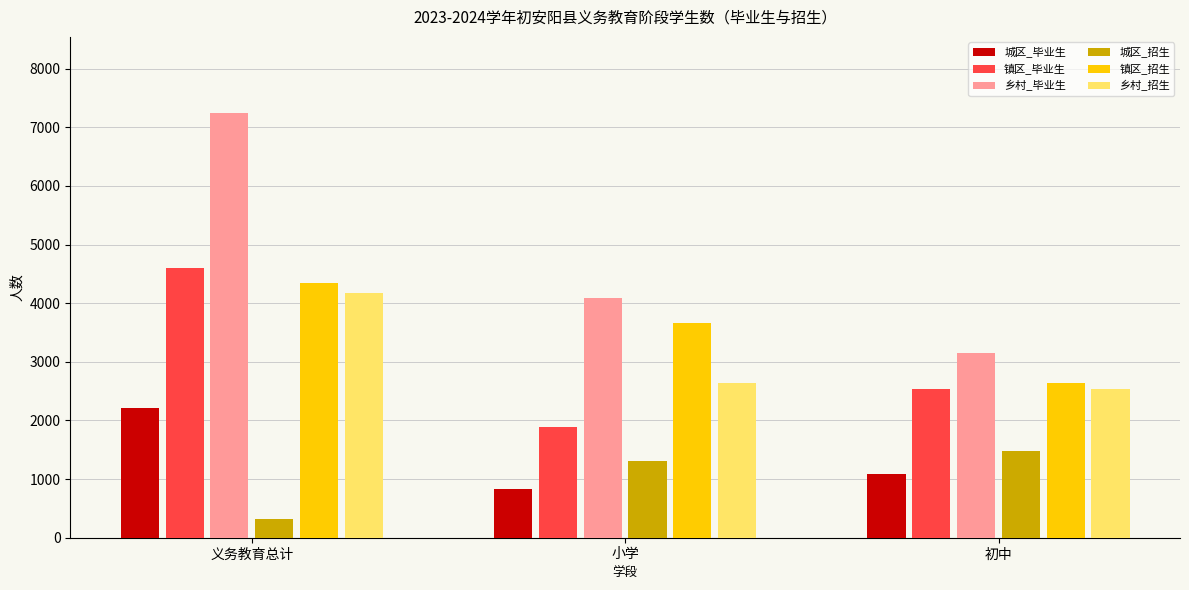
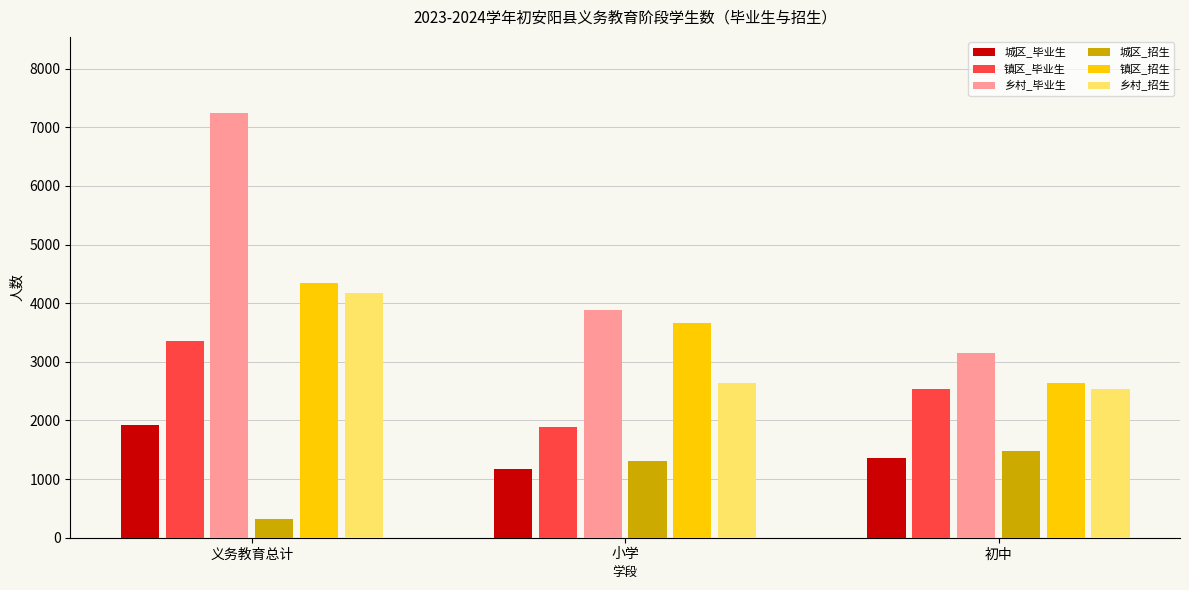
城区_毕业生, 义务教育总计: 2200 -> 1900
镇区_毕业生, 义务教育总计: 4600 -> 3400
城区_毕业生, 小学: 800 -> 1200
乡村_毕业生, 小学: 4100 -> 3900
城区_毕业生, 初中: 1100 -> 1400
